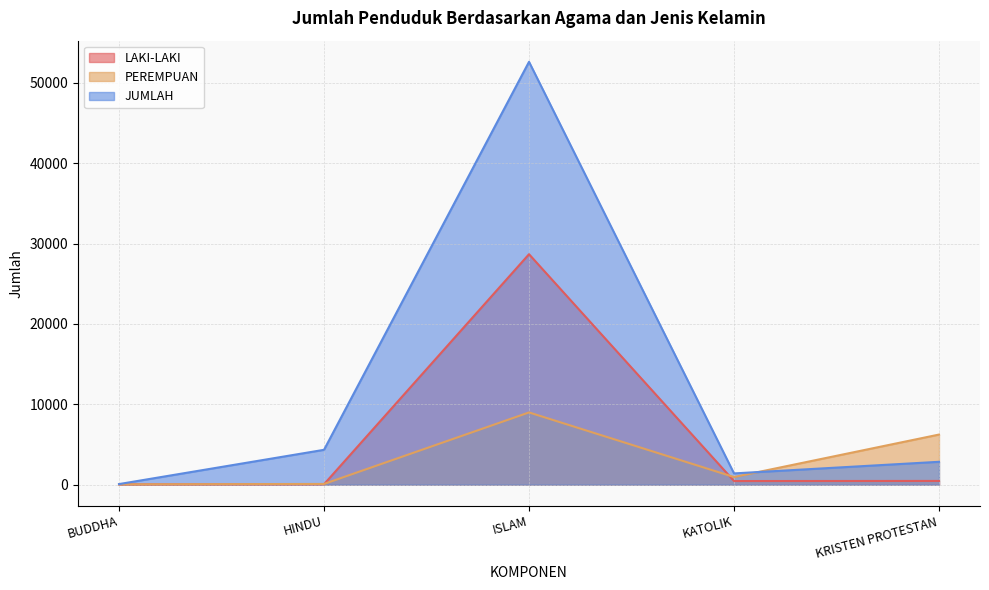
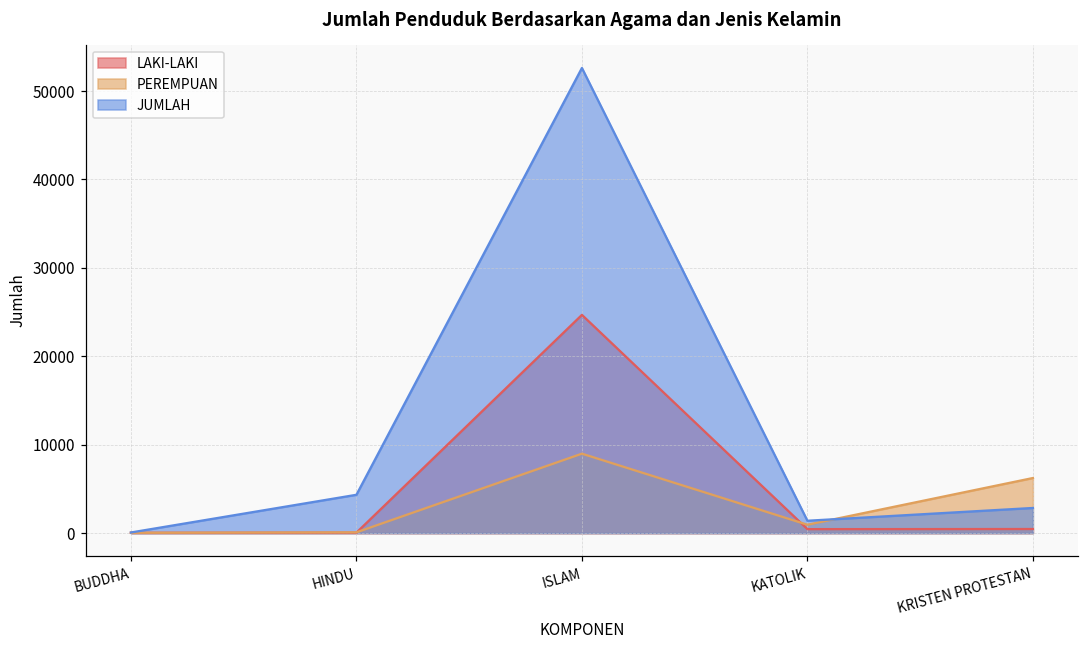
LAKI-LAKI, ISLAM: 29000 -> 25000
